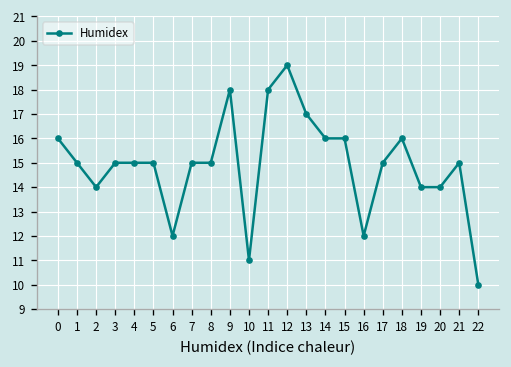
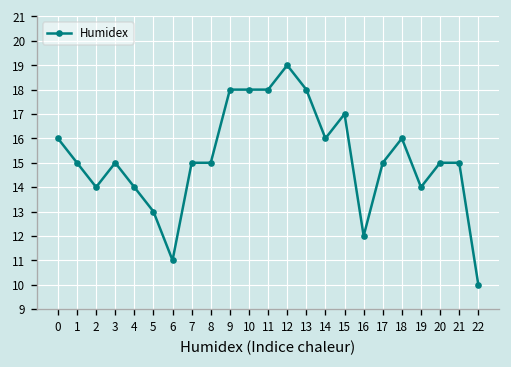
4: 15 -> 14
5: 15 -> 13
6: 12 -> 11
10: 11 -> 18
13: 17 -> 18
15: 16 -> 17
20: 14 -> 15
